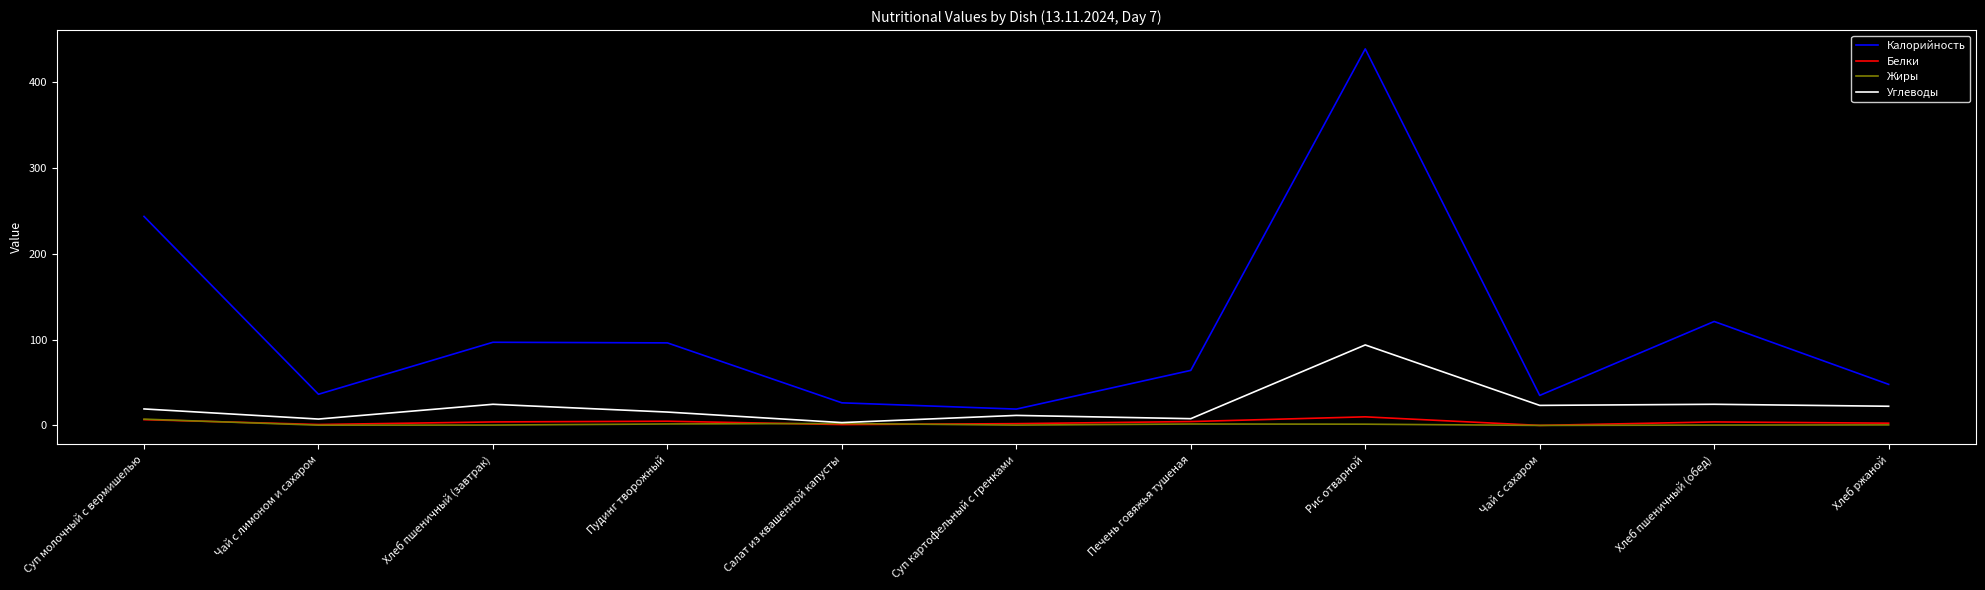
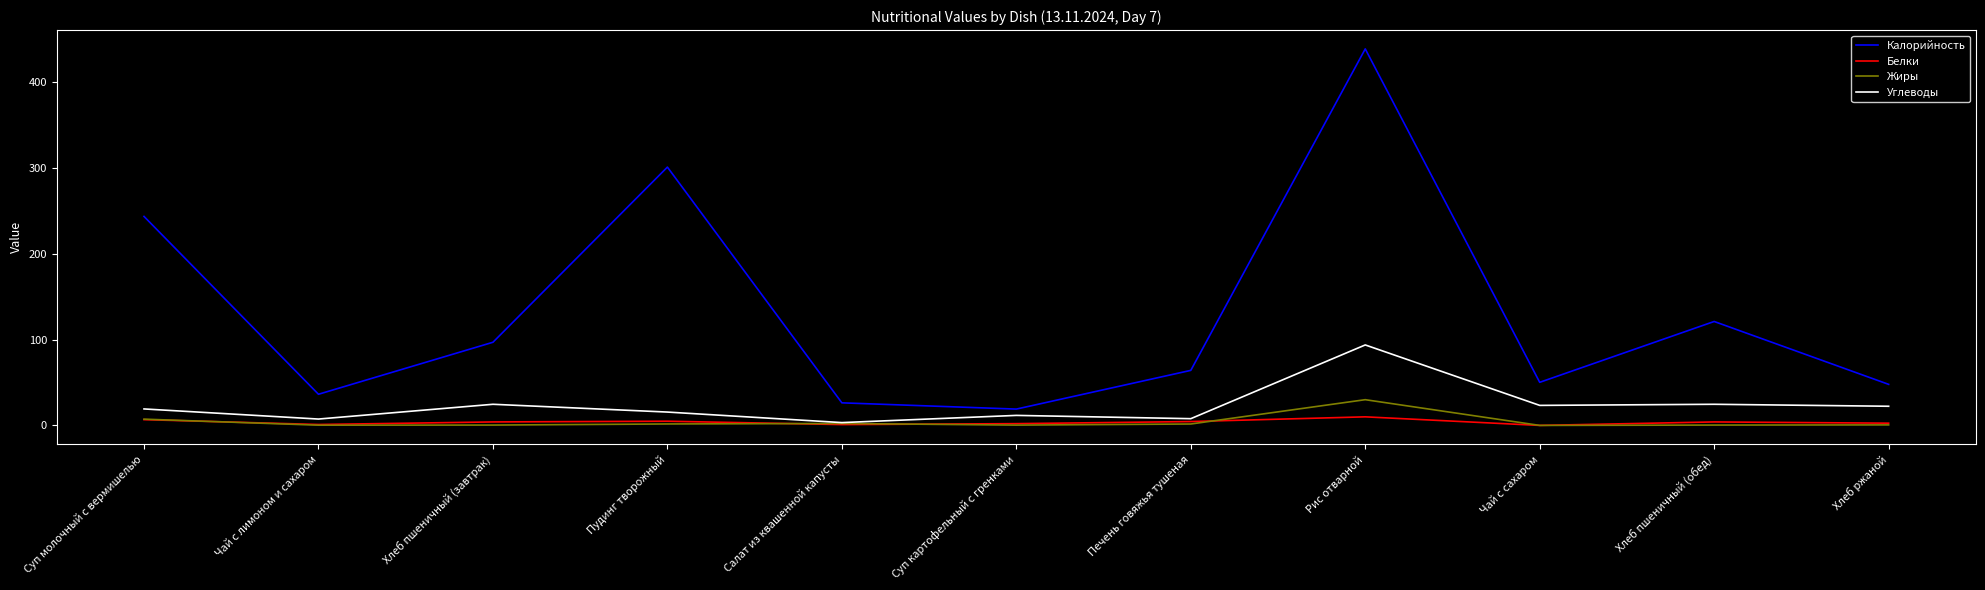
Калорийность, Пудинг творожный: 100 -> 300
Жиры, Рис отварной: 0 -> 30
Калорийность, Чай с сахаром: 30 -> 50
